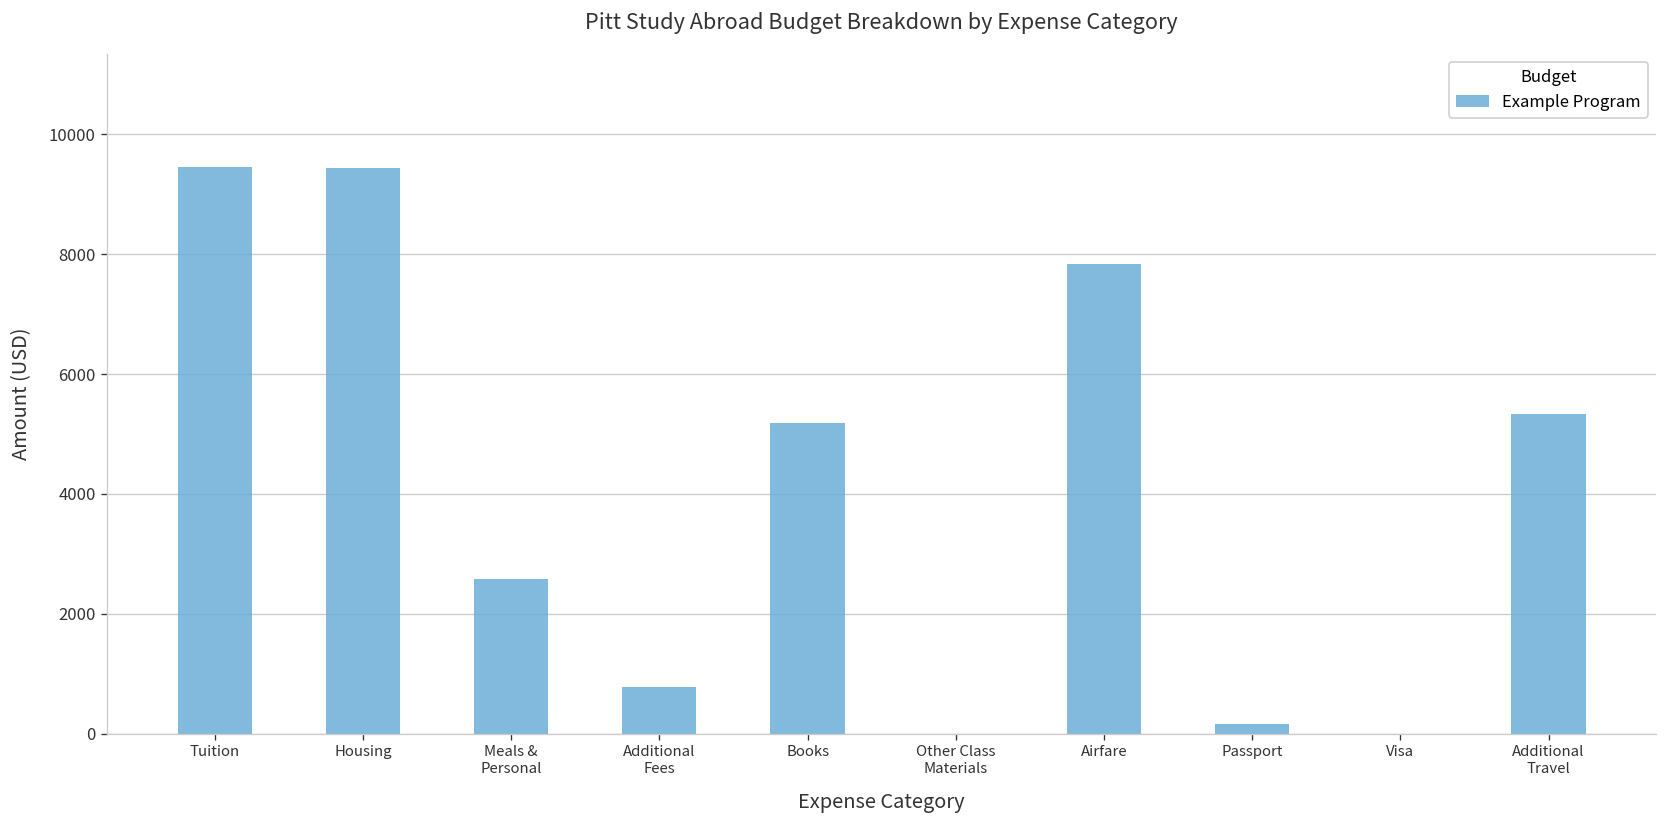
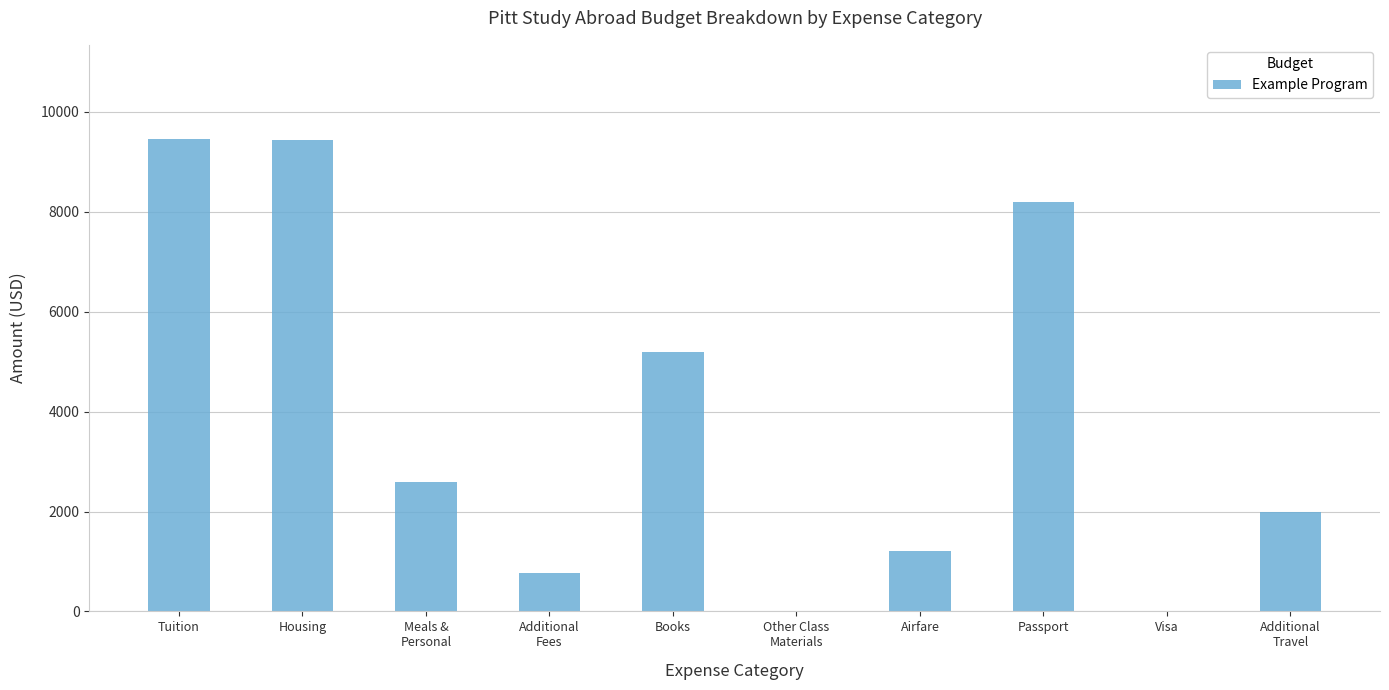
Airfare: 7800 -> 1200
Passport: 200 -> 8200
Additional Travel: 5300 -> 2000
